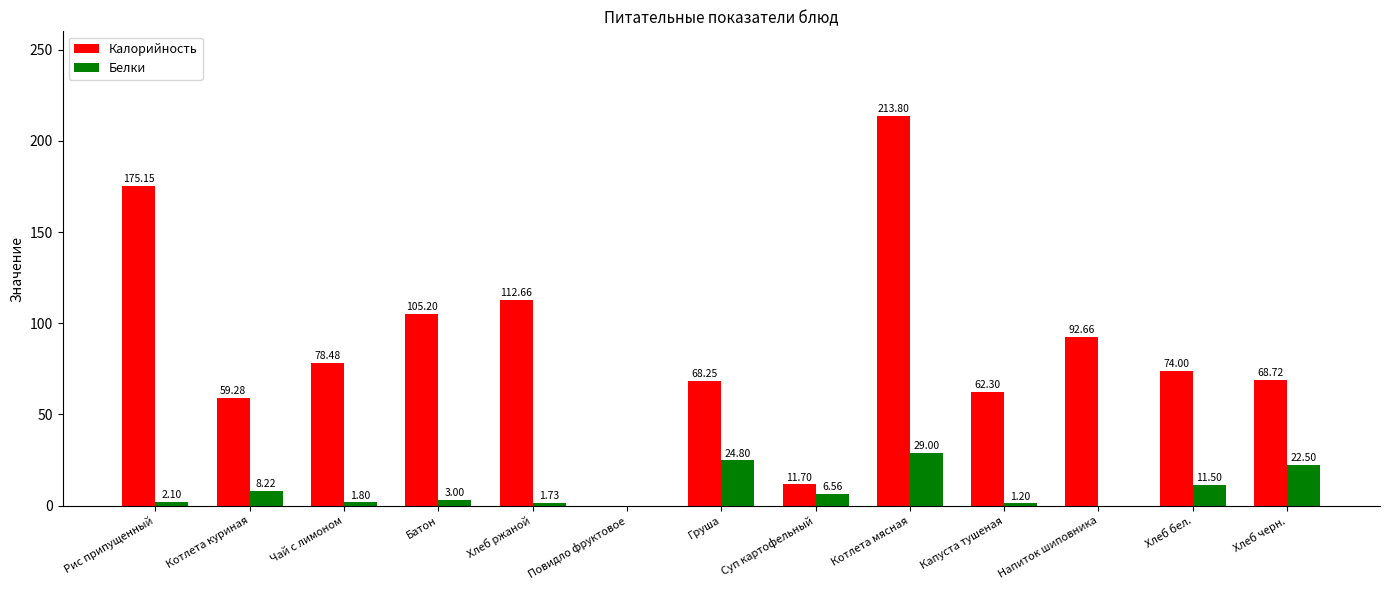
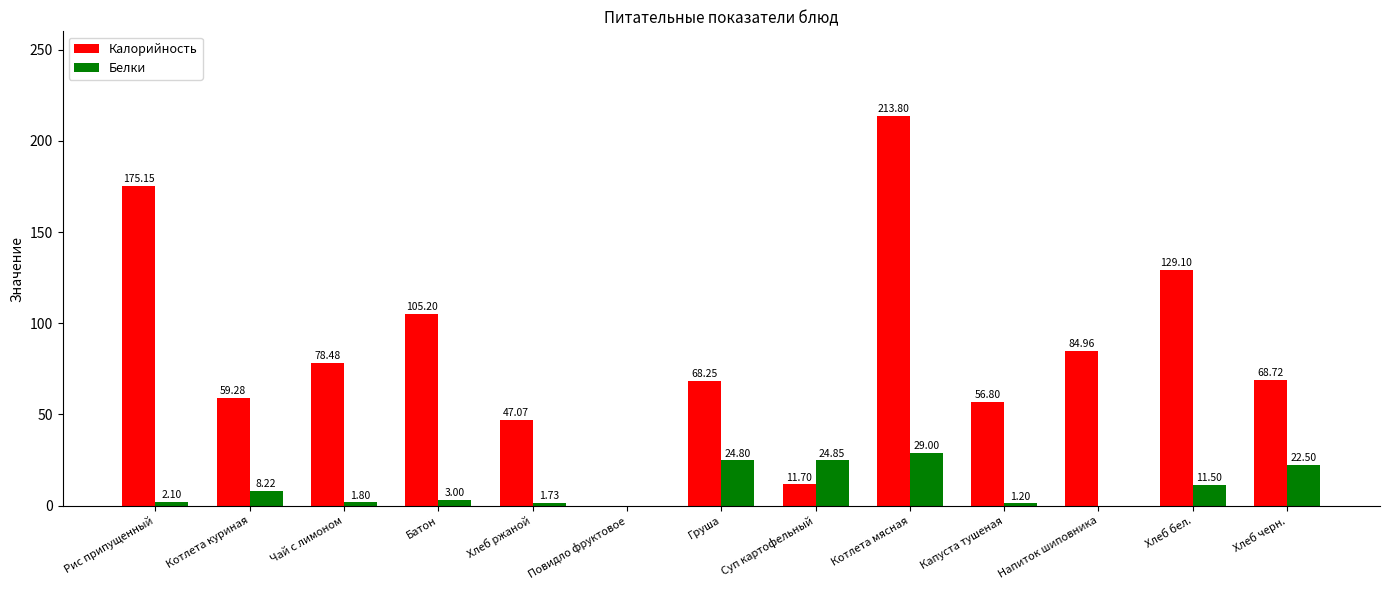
Калорийность, Хлеб ржаной: 112.66 -> 47.07
Белки, Суп картофельный: 6.56 -> 24.85
Калорийность, Капуста тушеная: 62.30 -> 56.80
Калорийность, Напиток шиповника: 92.66 -> 84.96
Калорийность, Хлеб бел.: 74.00 -> 129.10
